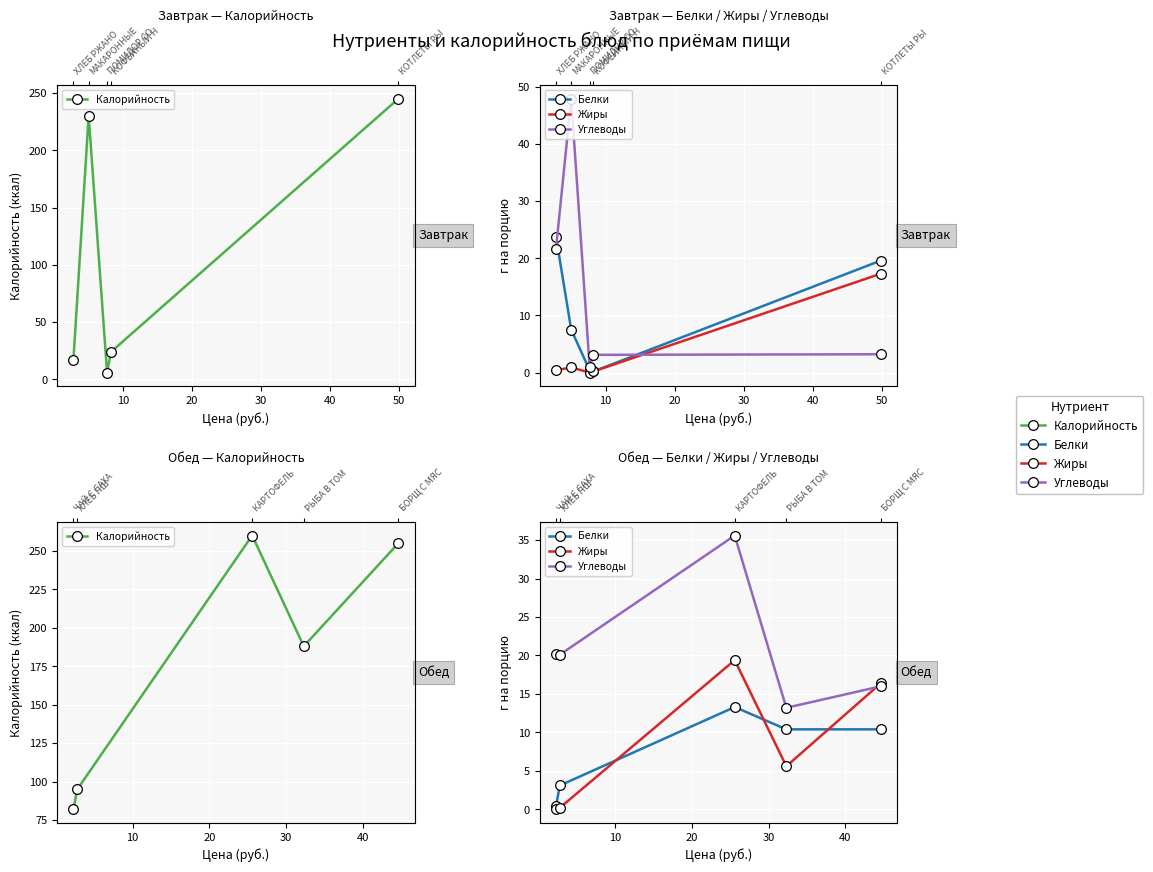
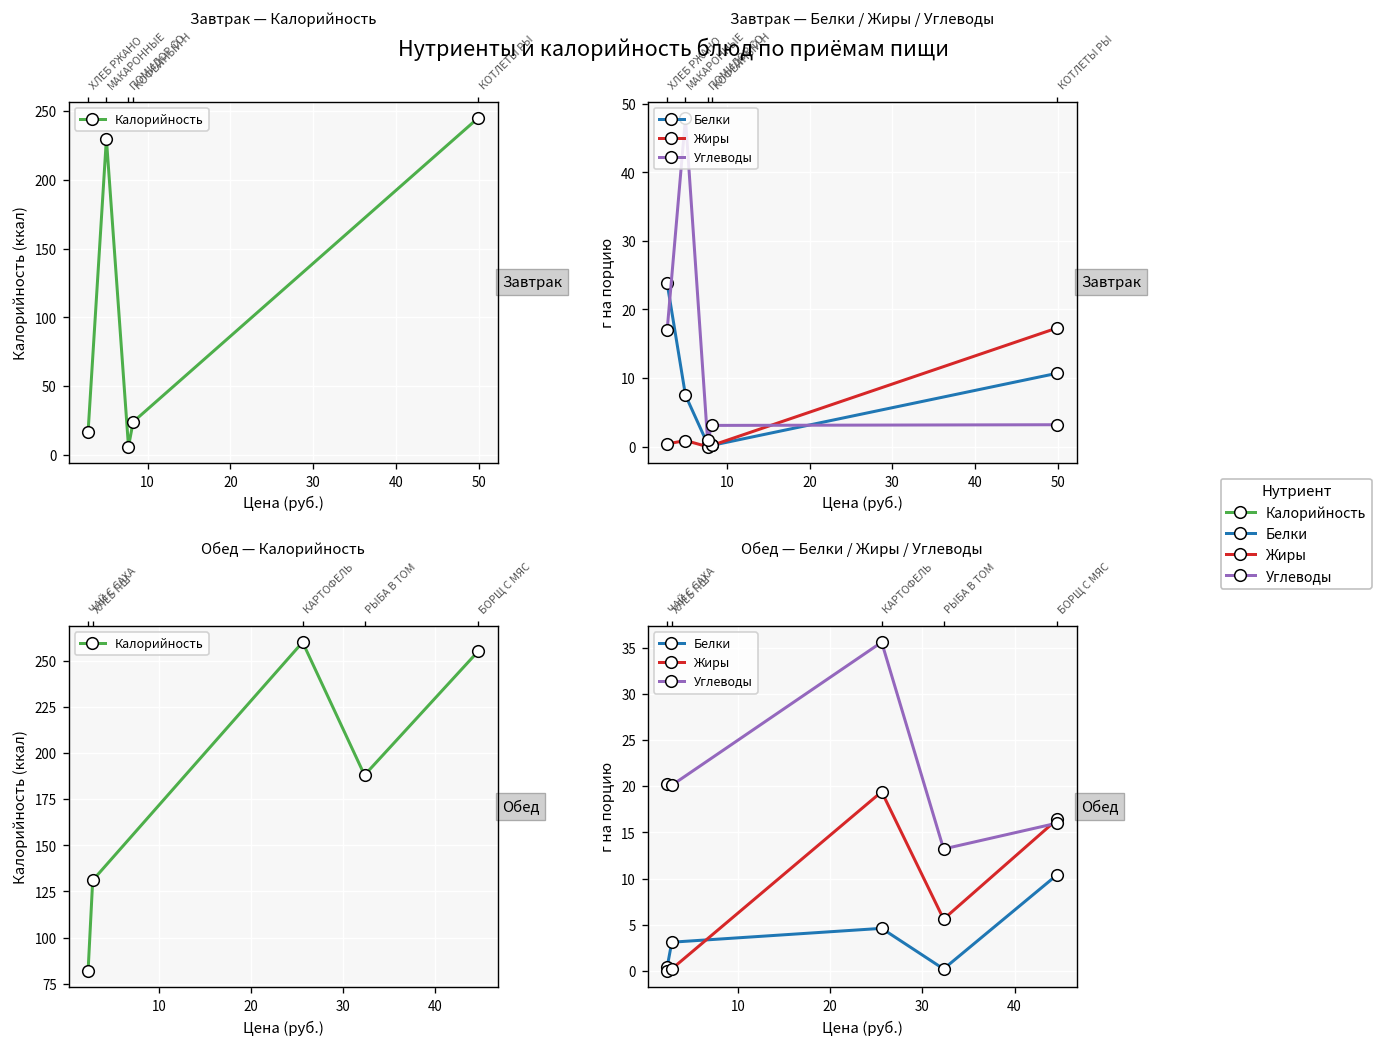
Завтрак — Белки / Жиры / Углеводы, Углеводы, ХЛЕБ РЖАНО: 22 -> 17
Завтрак — Белки / Жиры / Углеводы, Белки, КОТЛЕТЫ РЫ: 20 -> 11
Обед — Калорийность, ХЛЕБ ПШ: 95 -> 131
Обед — Белки / Жиры / Углеводы, Белки, КАРТОФЕЛЬ: 13 -> 5
Обед — Белки / Жиры / Углеводы, Белки, РЫБА В ТОМ: 10 -> 0
